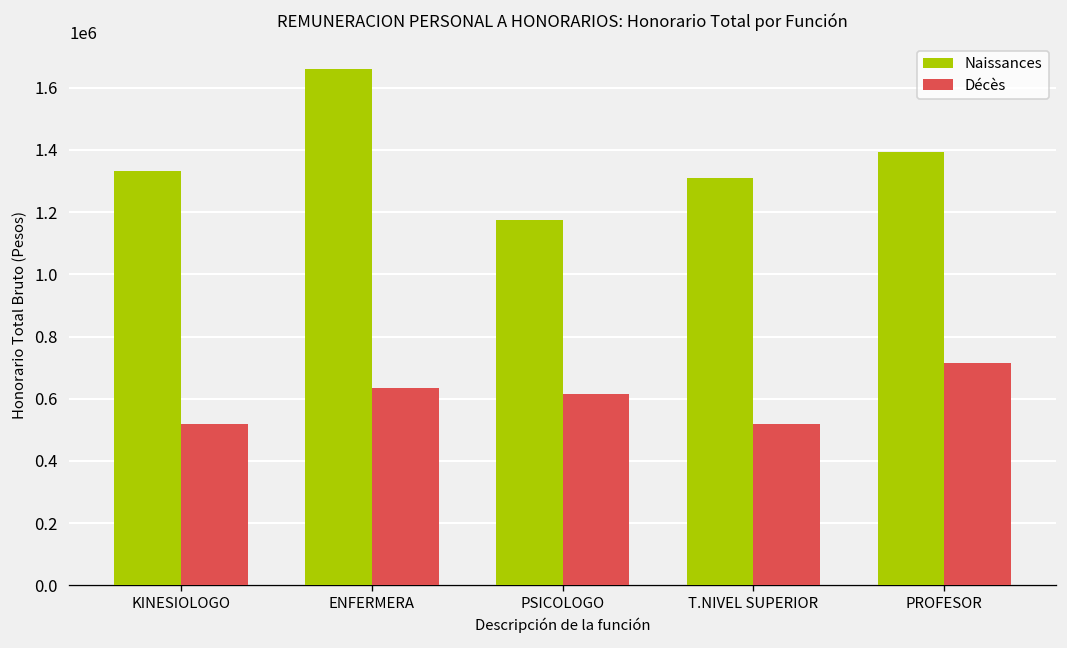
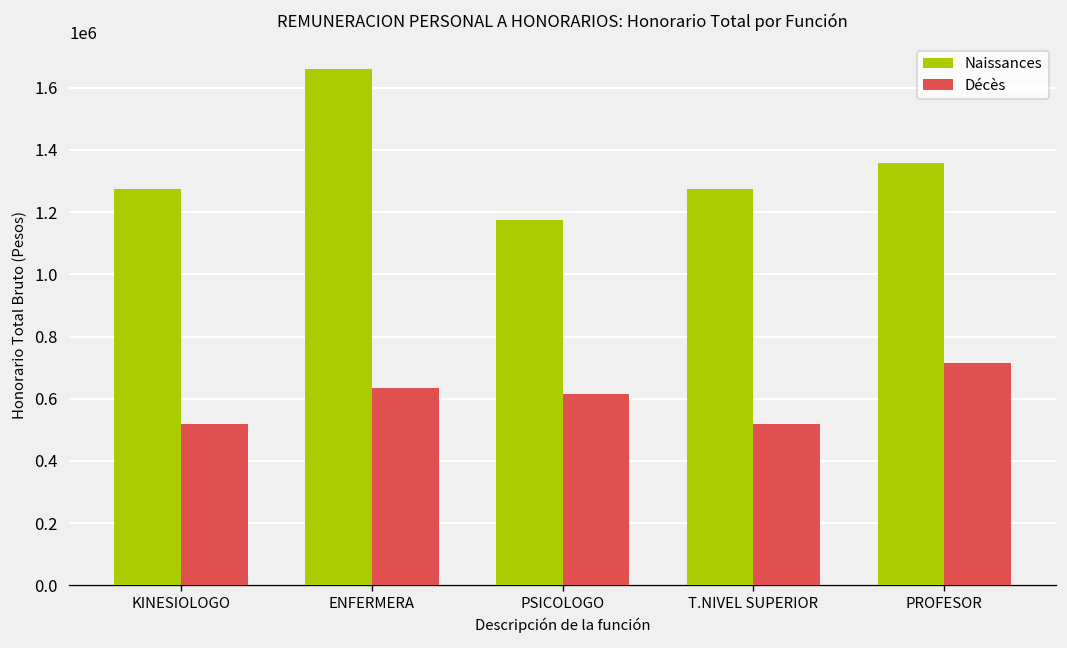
Naissances, KINESIOLOGO: 1330000 -> 1280000
Naissances, T.NIVEL SUPERIOR: 1310000 -> 1280000
Naissances, PROFESOR: 1390000 -> 1360000
